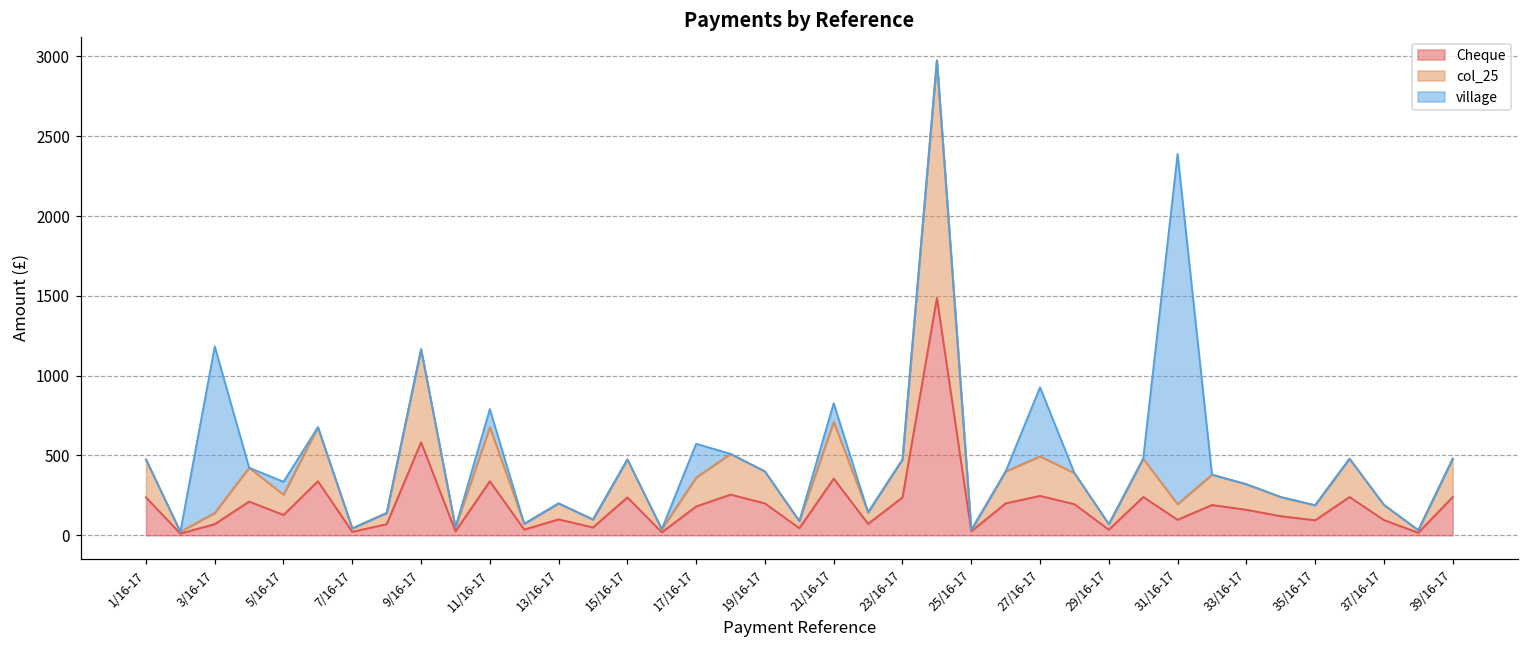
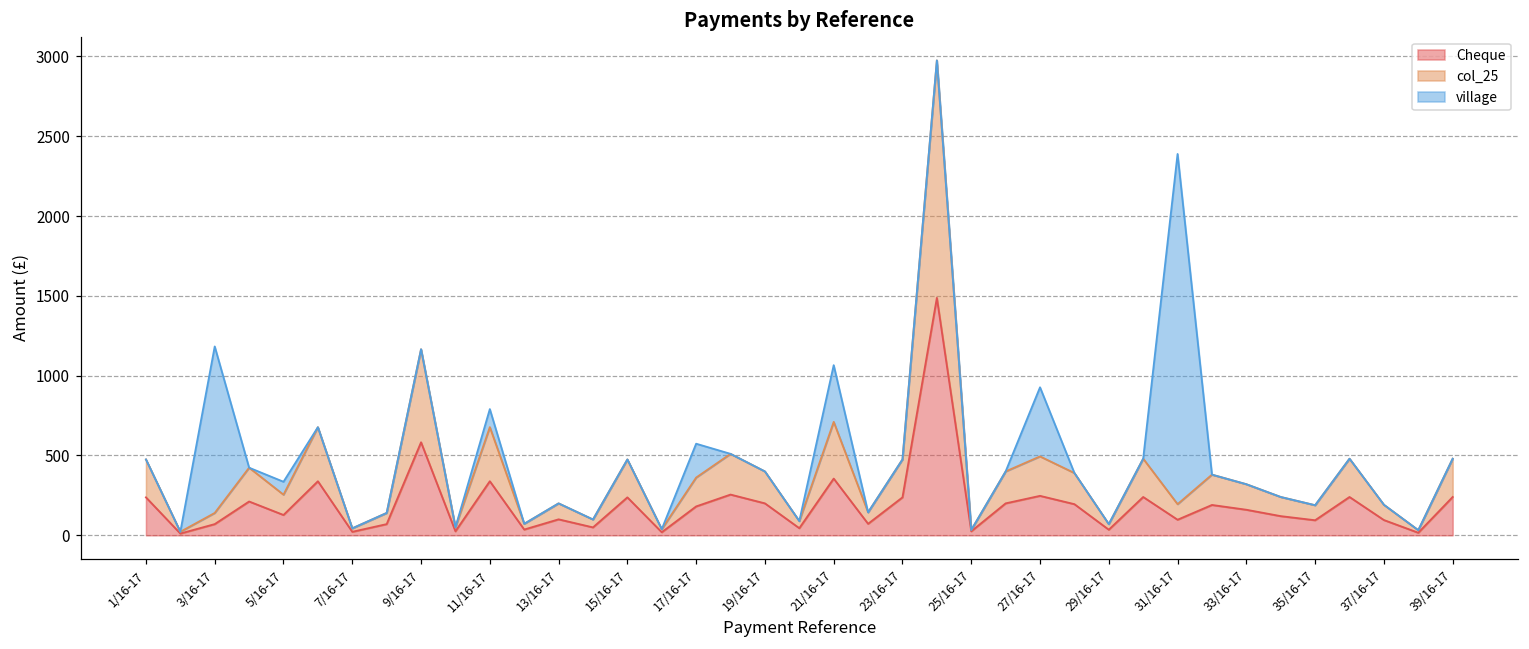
village, 21/16-17: 120 -> 360
